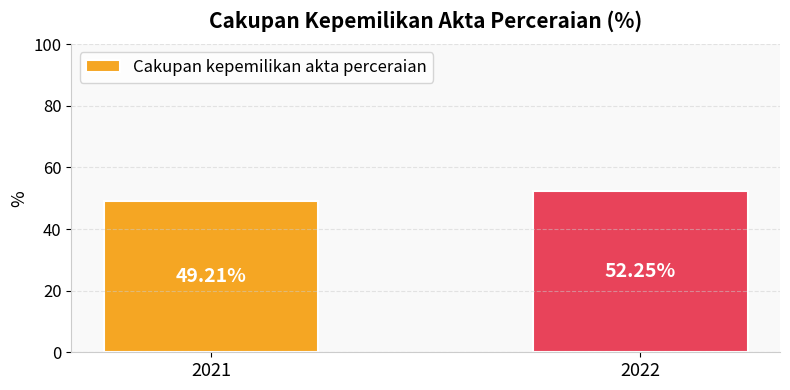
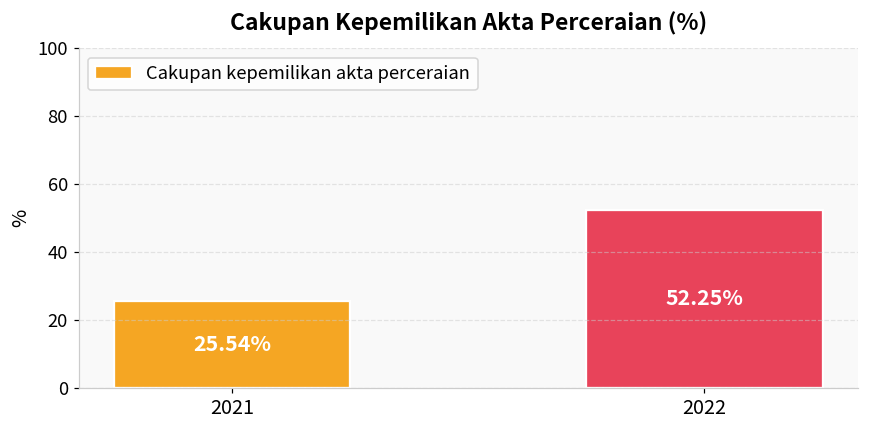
2021: 49.21% -> 25.54%
